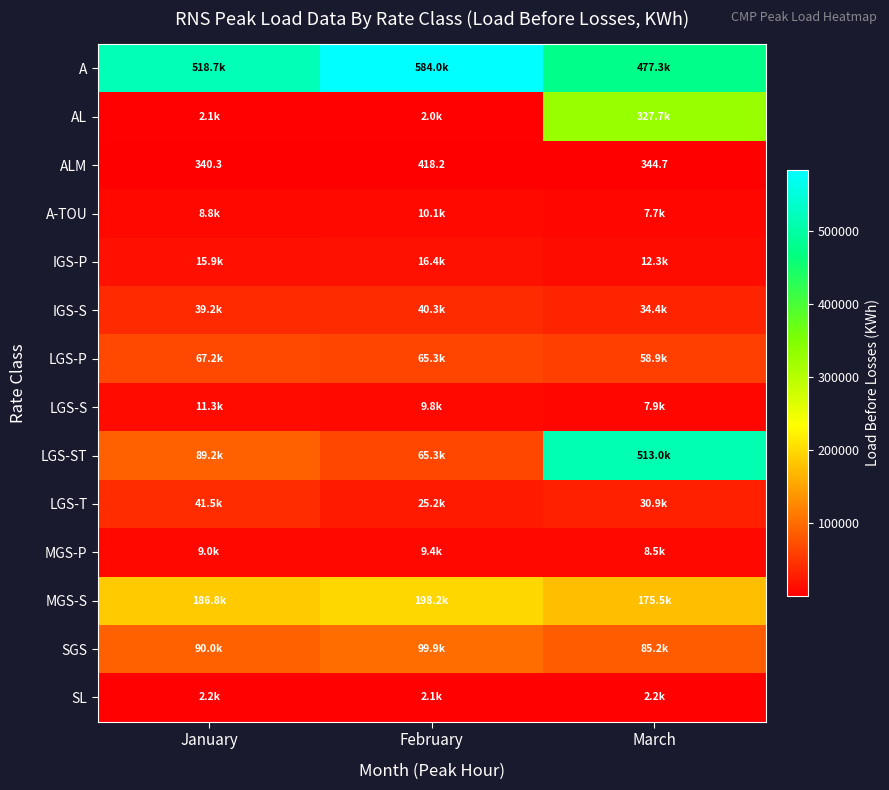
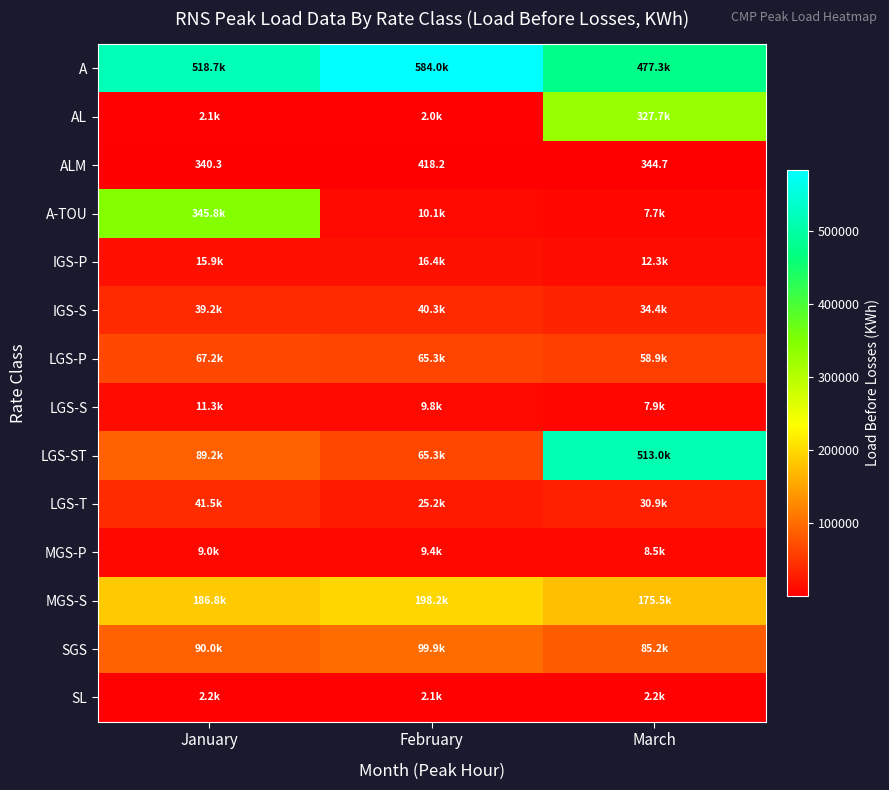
A-TOU, January: 8.8k -> 345.8k
